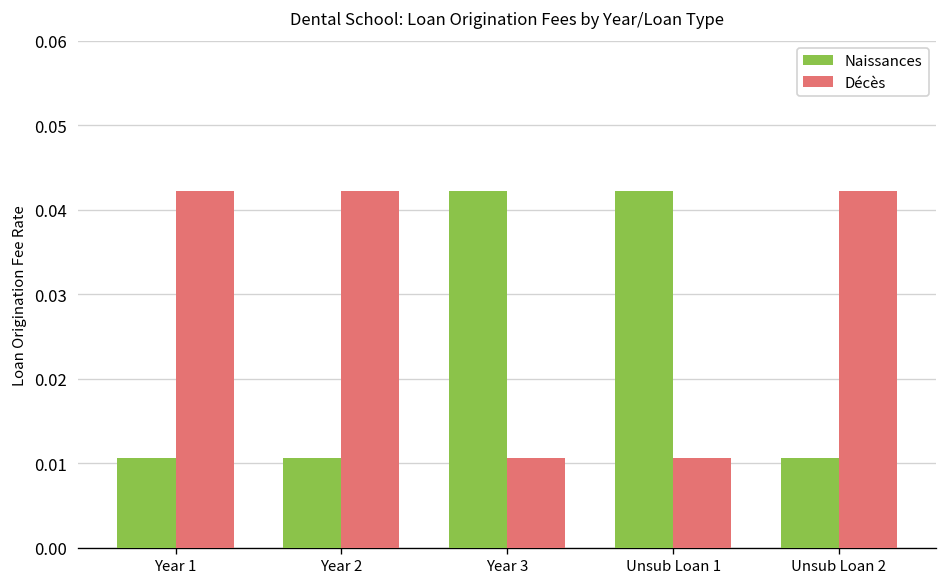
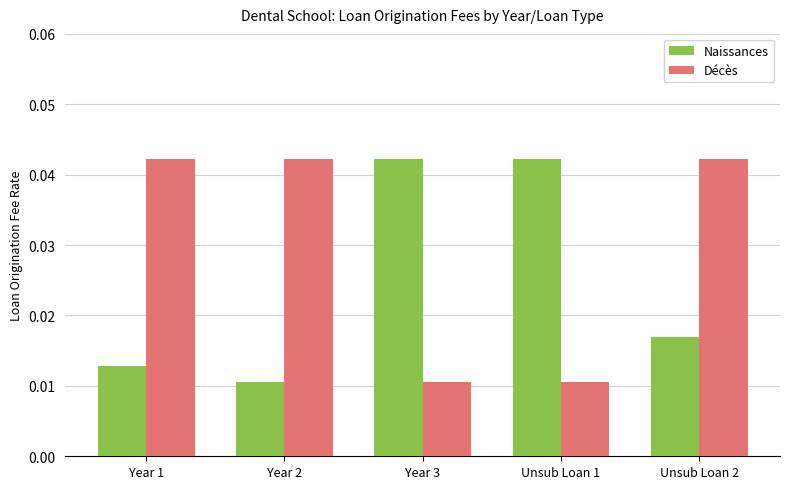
Naissances, Year 1: 0.011 -> 0.013
Naissances, Unsub Loan 2: 0.011 -> 0.017
